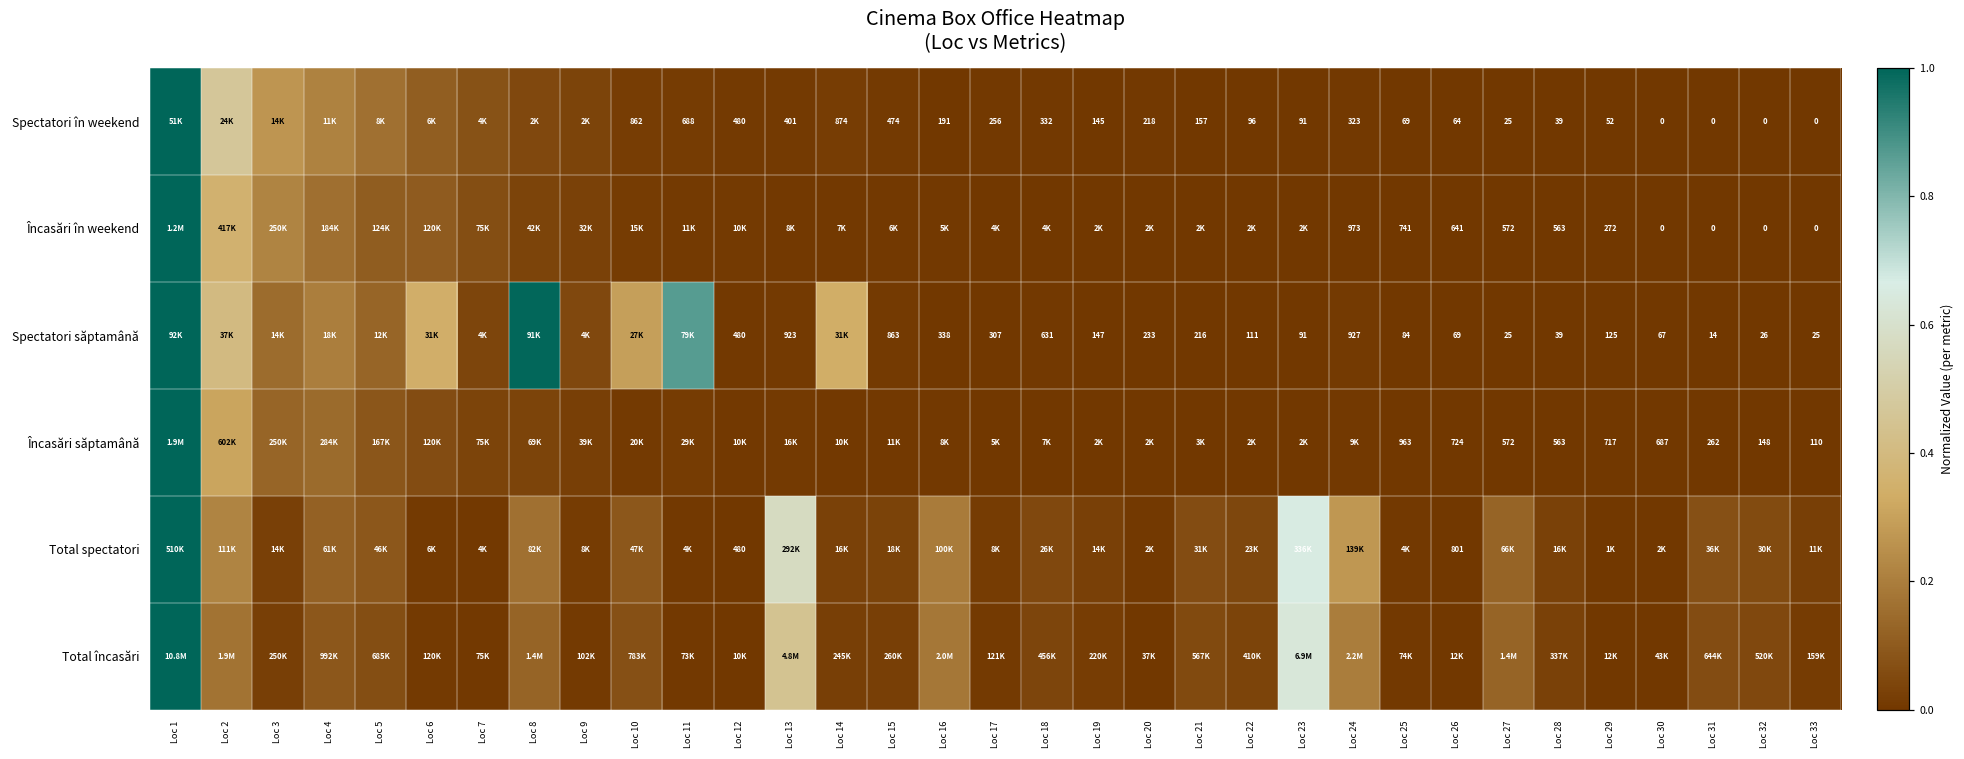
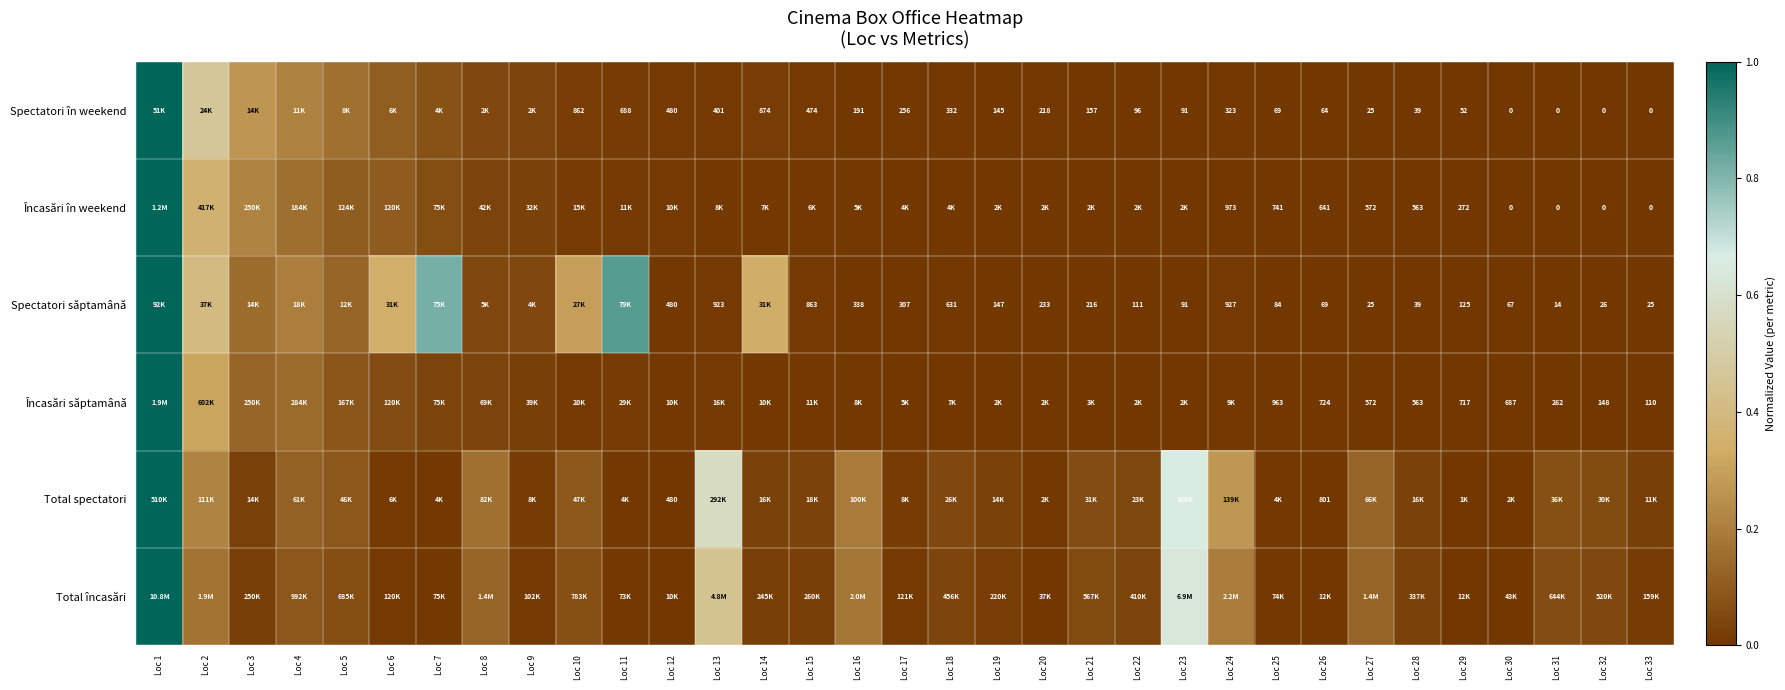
Spectatori săptamână, Loc 7: 4K -> 75K
Spectatori săptamână, Loc 8: 91K -> 5K
